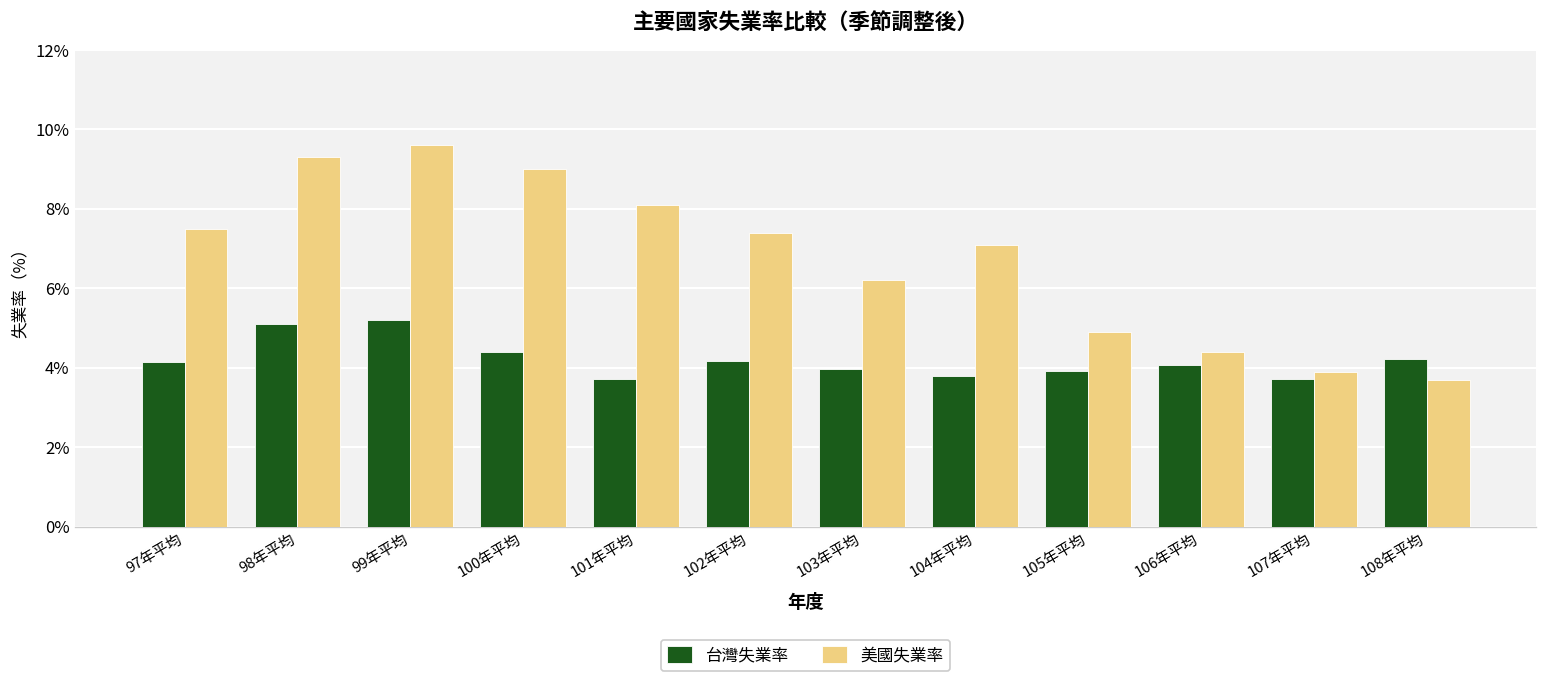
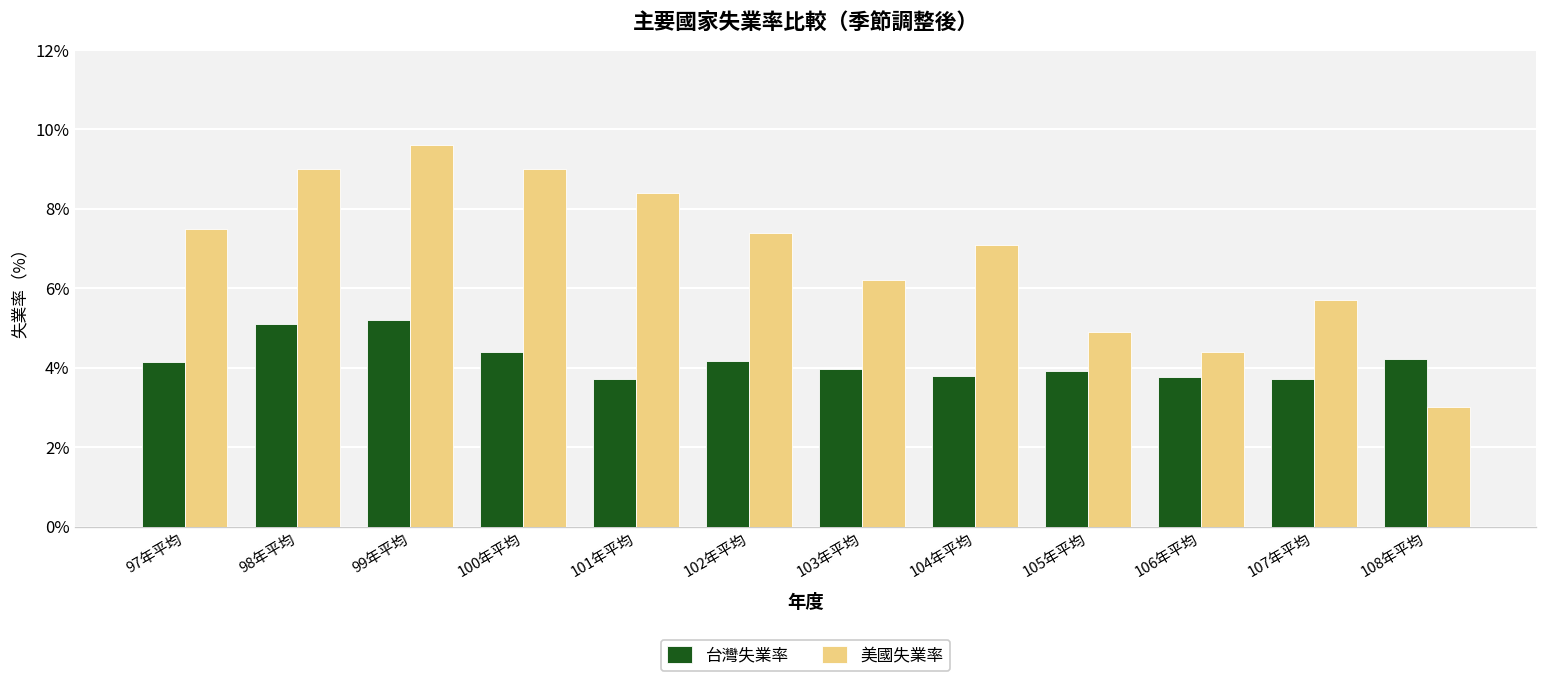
美國失業率, 98年平均: 9.3% -> 9.0%
美國失業率, 101年平均: 8.1% -> 8.4%
台灣失業率, 106年平均: 4.1% -> 3.8%
美國失業率, 107年平均: 3.9% -> 5.7%
美國失業率, 108年平均: 3.7% -> 3.0%
